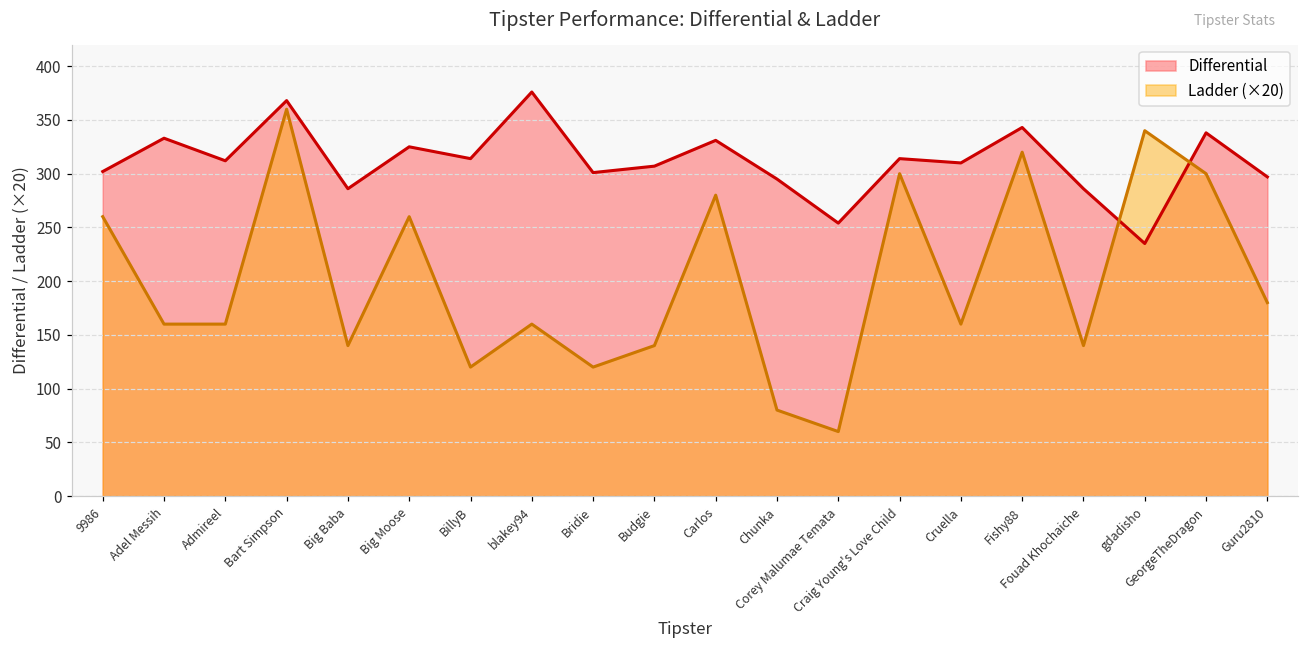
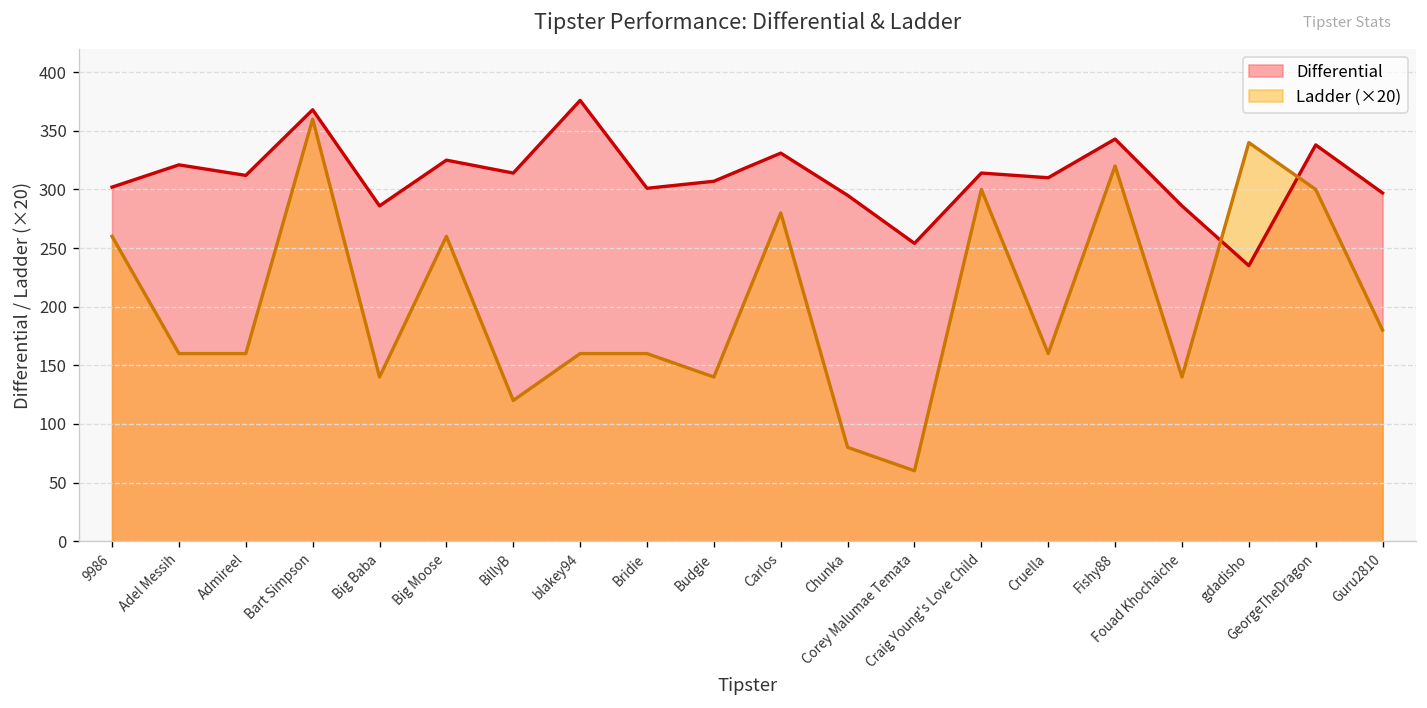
Differential, Adel Messih: 330 -> 320
Ladder (×20), Bridie: 120 -> 160
